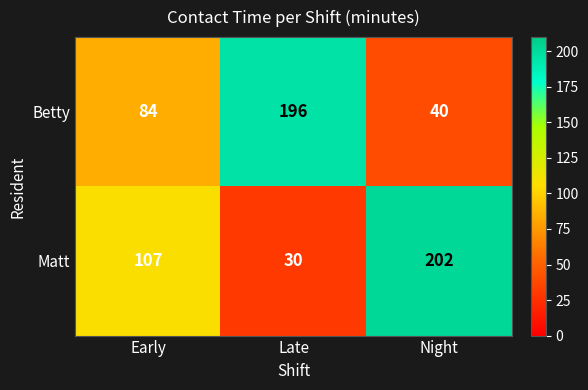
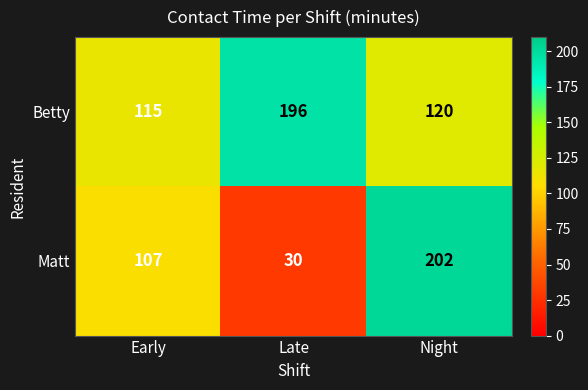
Betty, Early: 84 -> 115
Betty, Night: 40 -> 120
